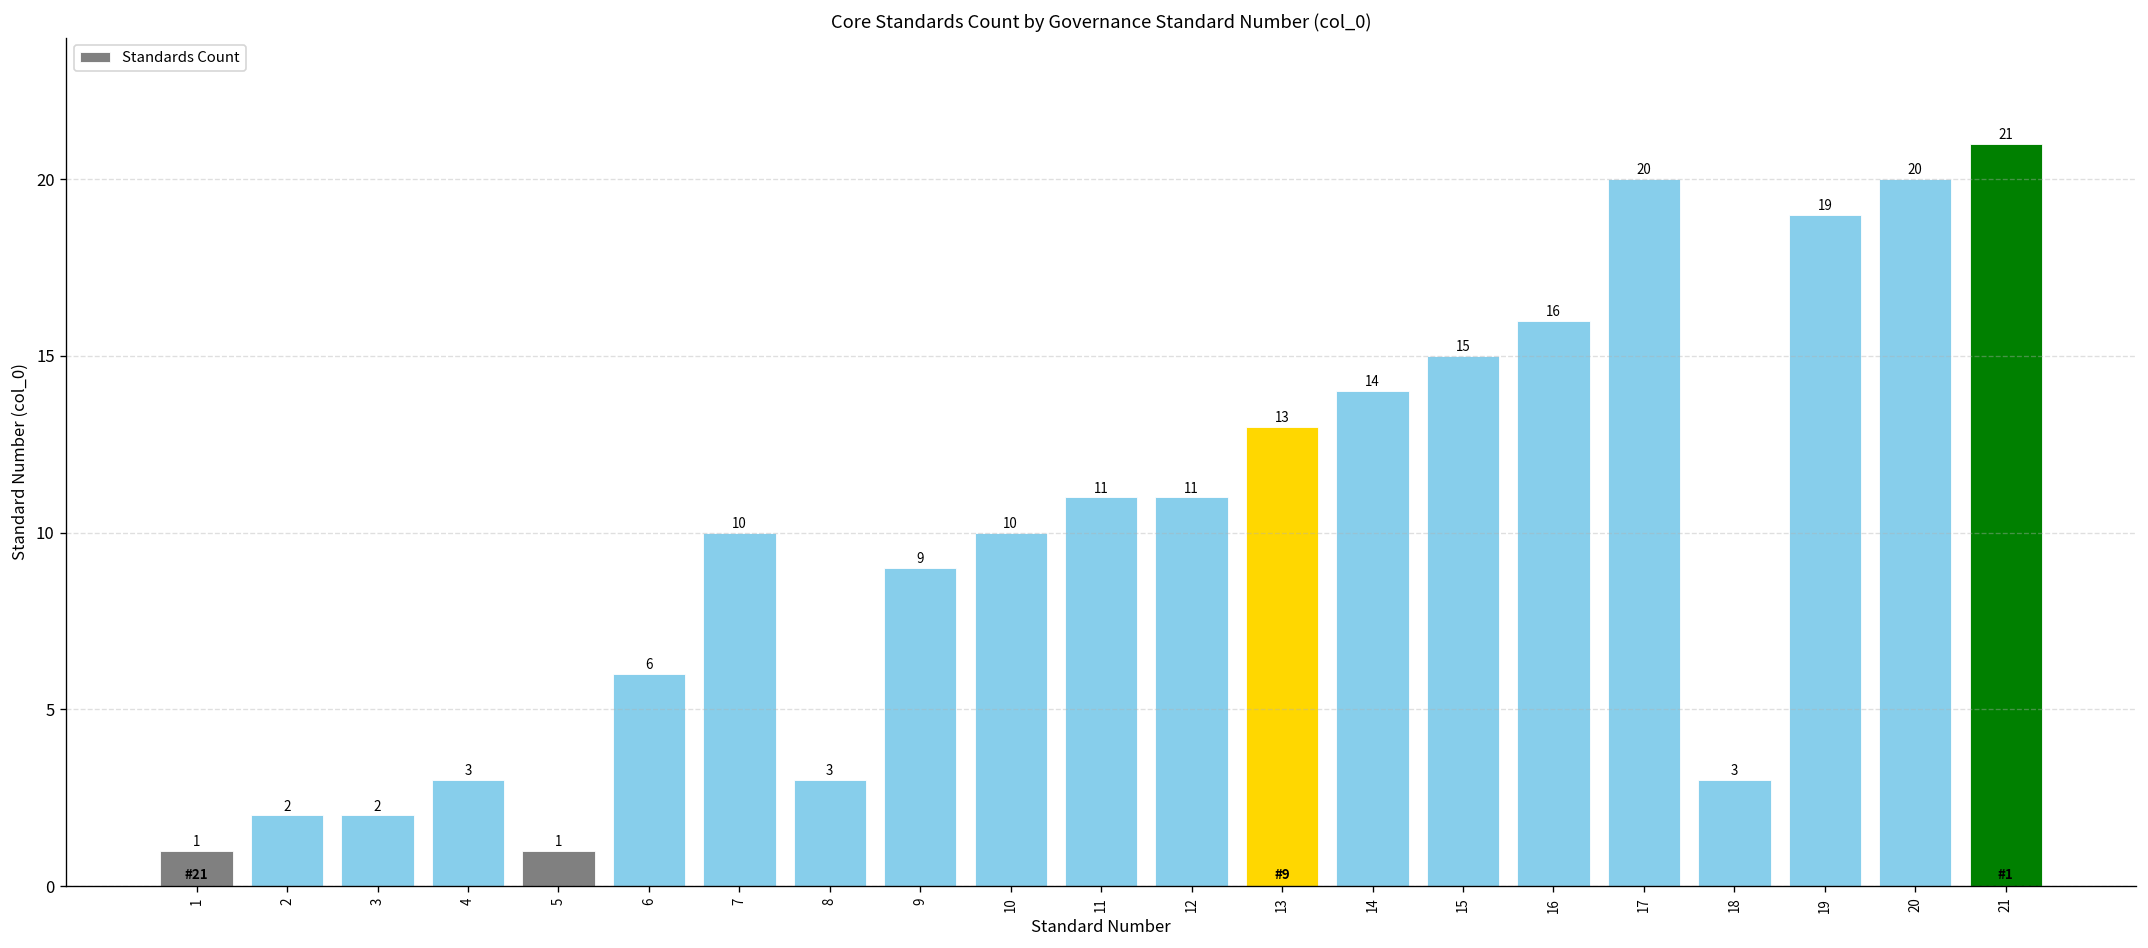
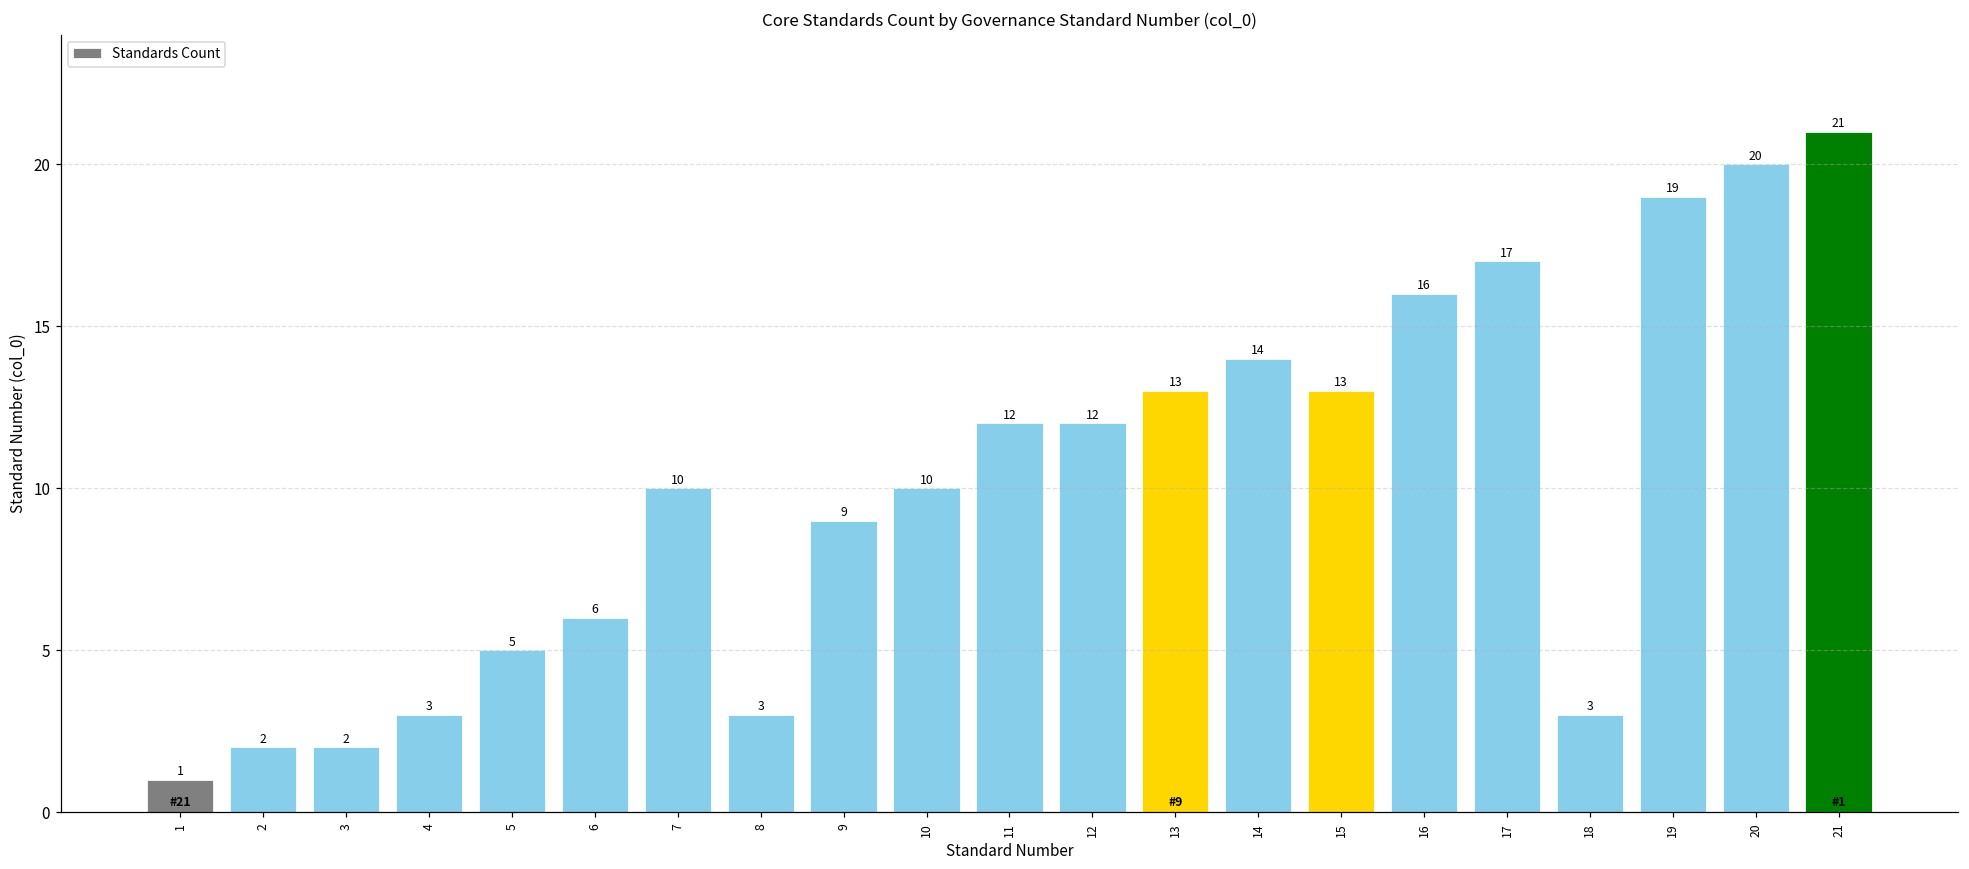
5: 1 -> 5
11: 11 -> 12
12: 11 -> 12
15: 15 -> 13
17: 20 -> 17
